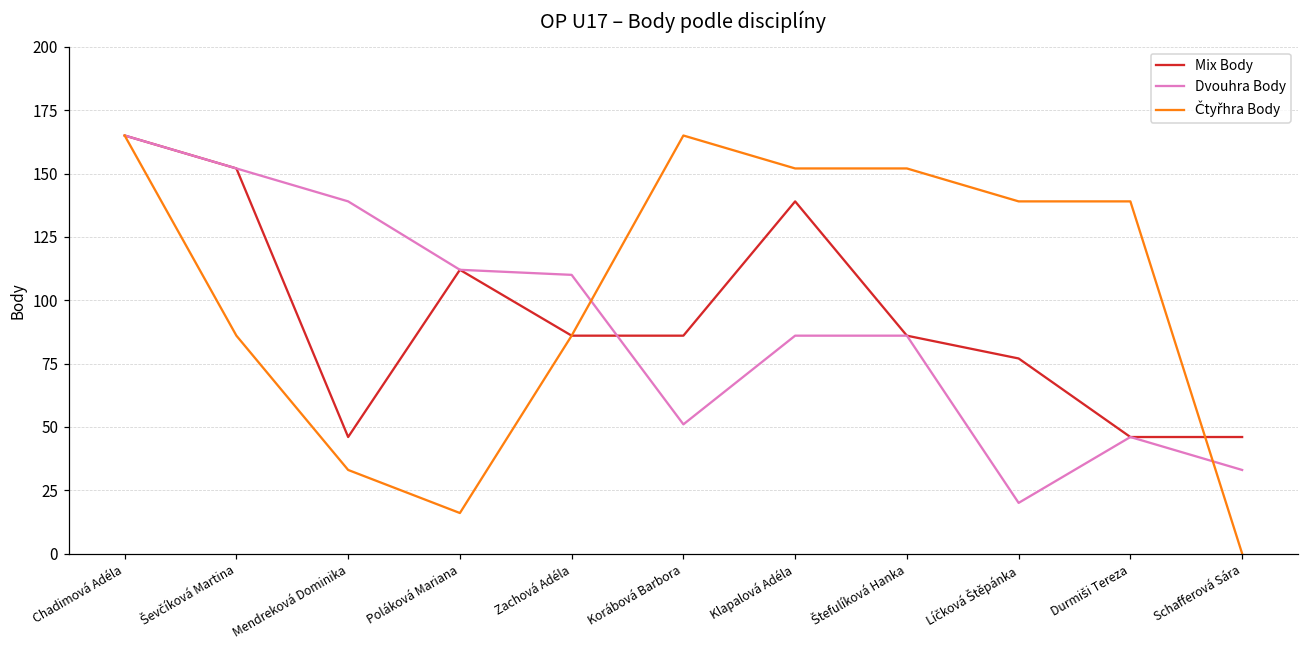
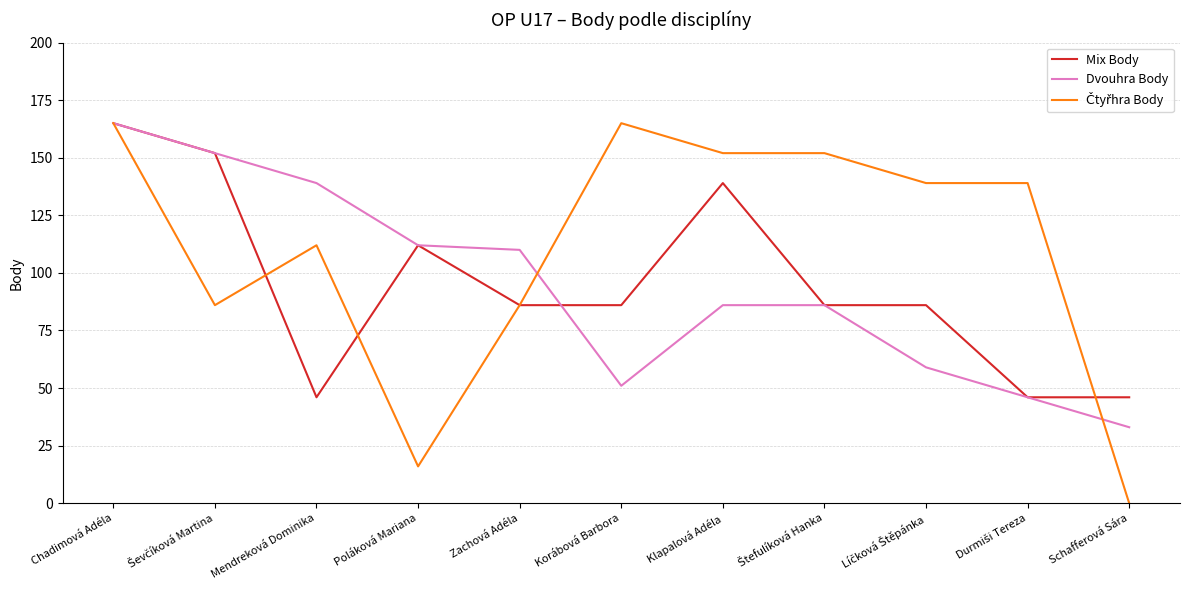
Čtyřhra Body, Mendreková Dominika: 33 -> 112
Mix Body, Líčková Štěpánka: 77 -> 86
Dvouhra Body, Líčková Štěpánka: 20 -> 59
